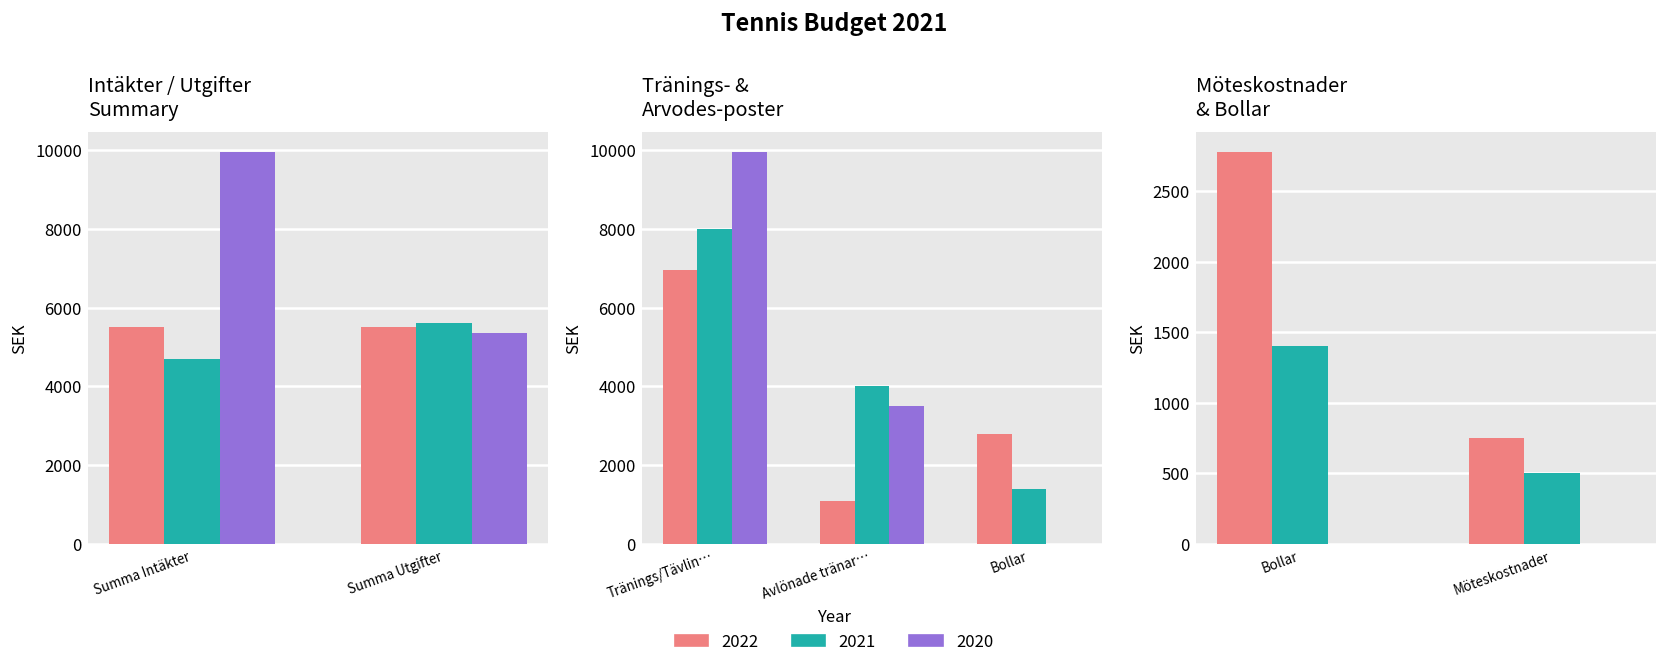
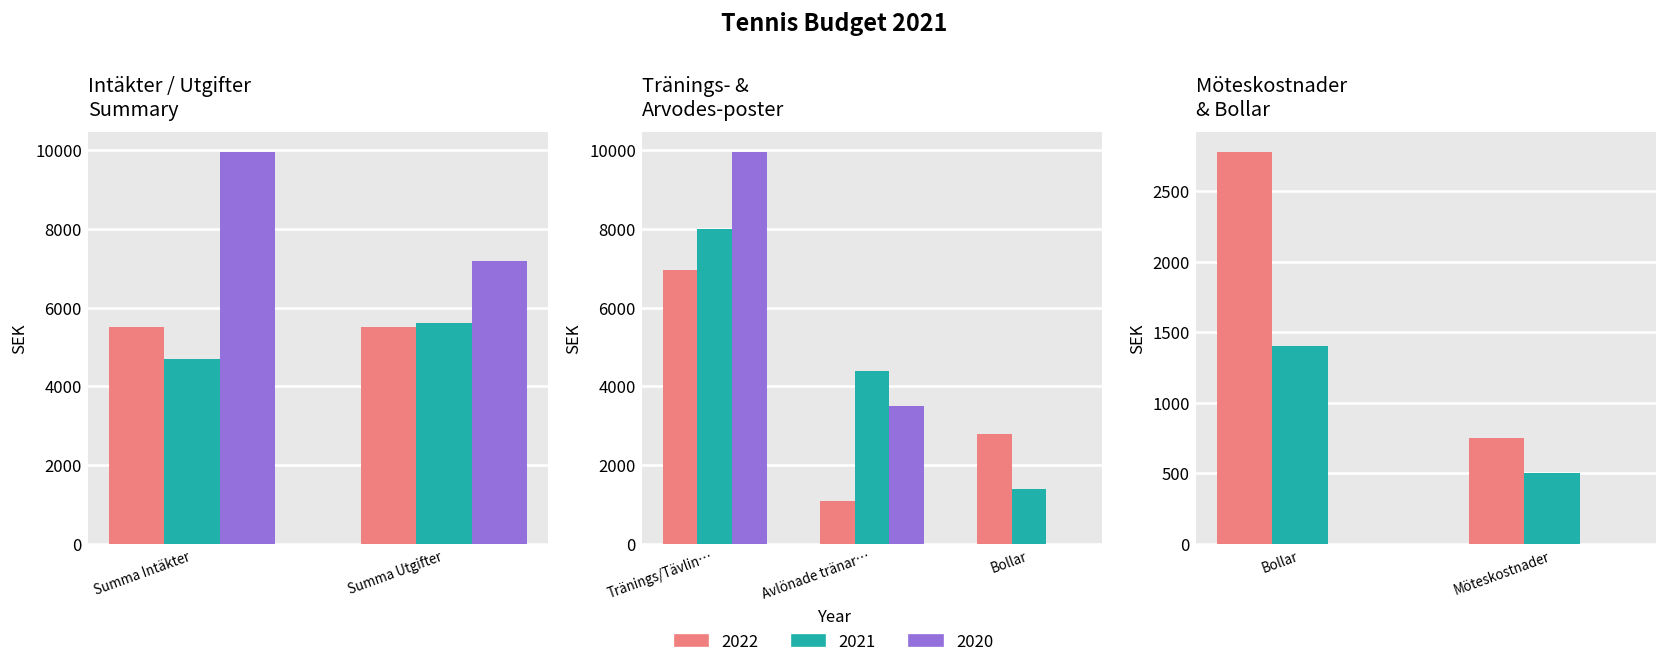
Intäkter / Utgifter Summary, 2020, Summa Utgifter: 5400 -> 7200
Tränings- & Arvodes­poster, 2021, Avlönade tränar…: 4000 -> 4400
